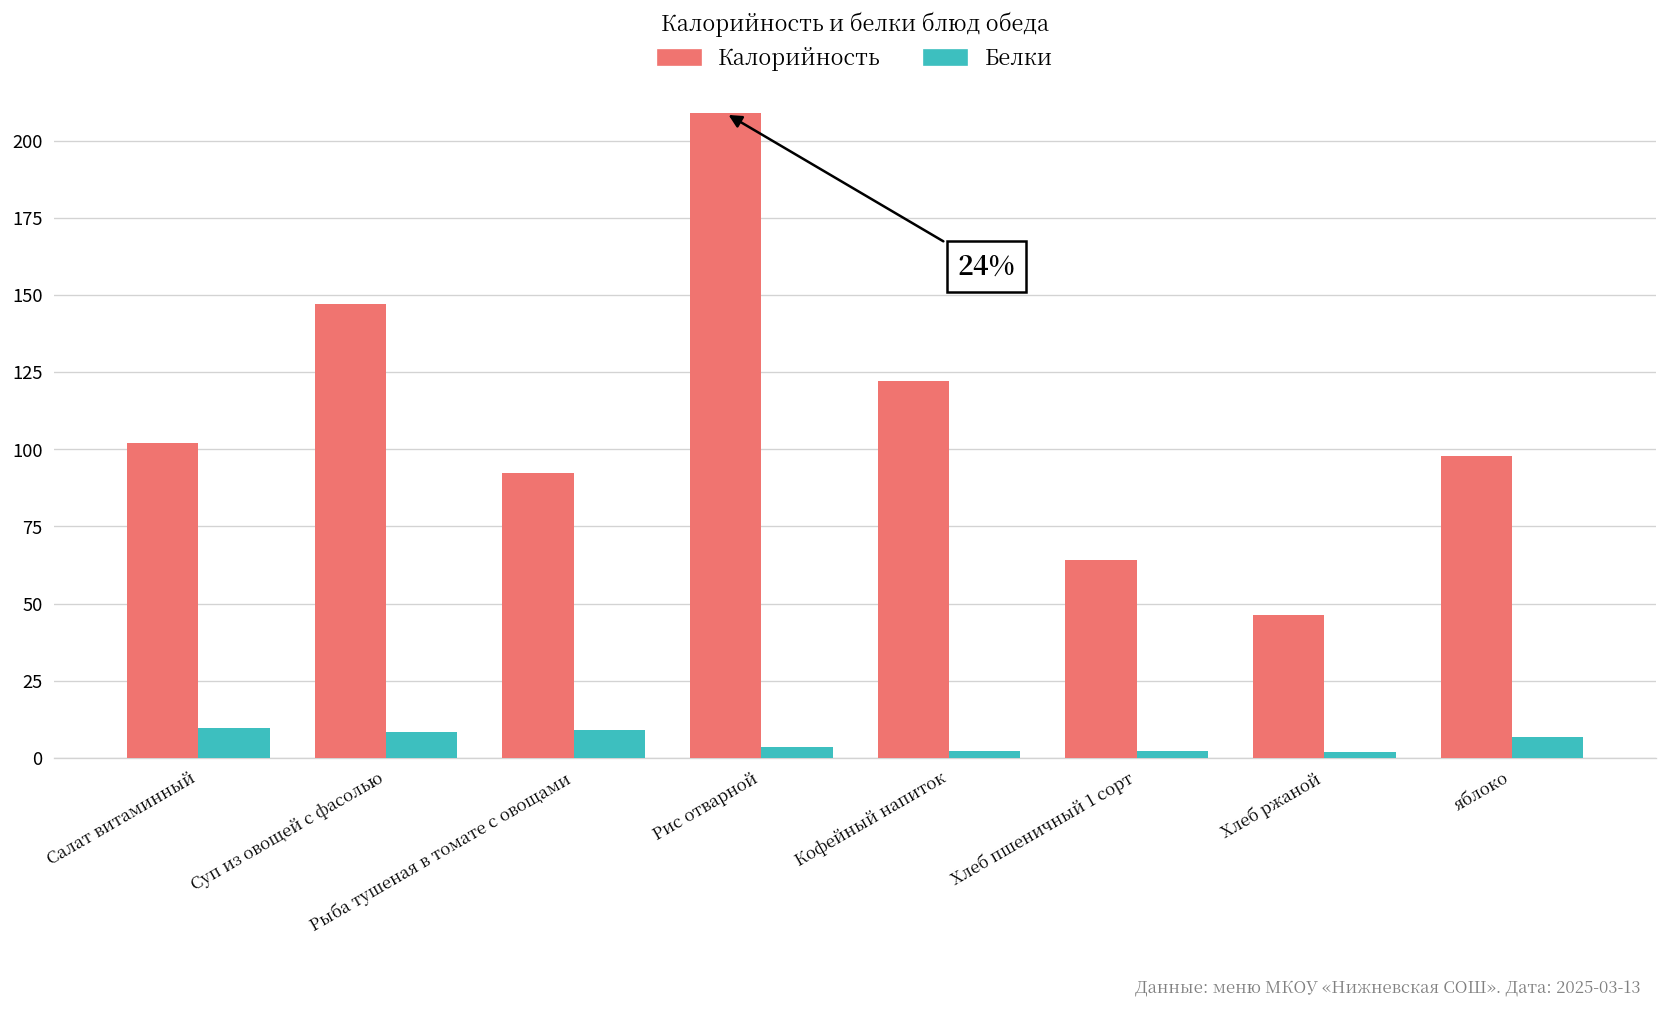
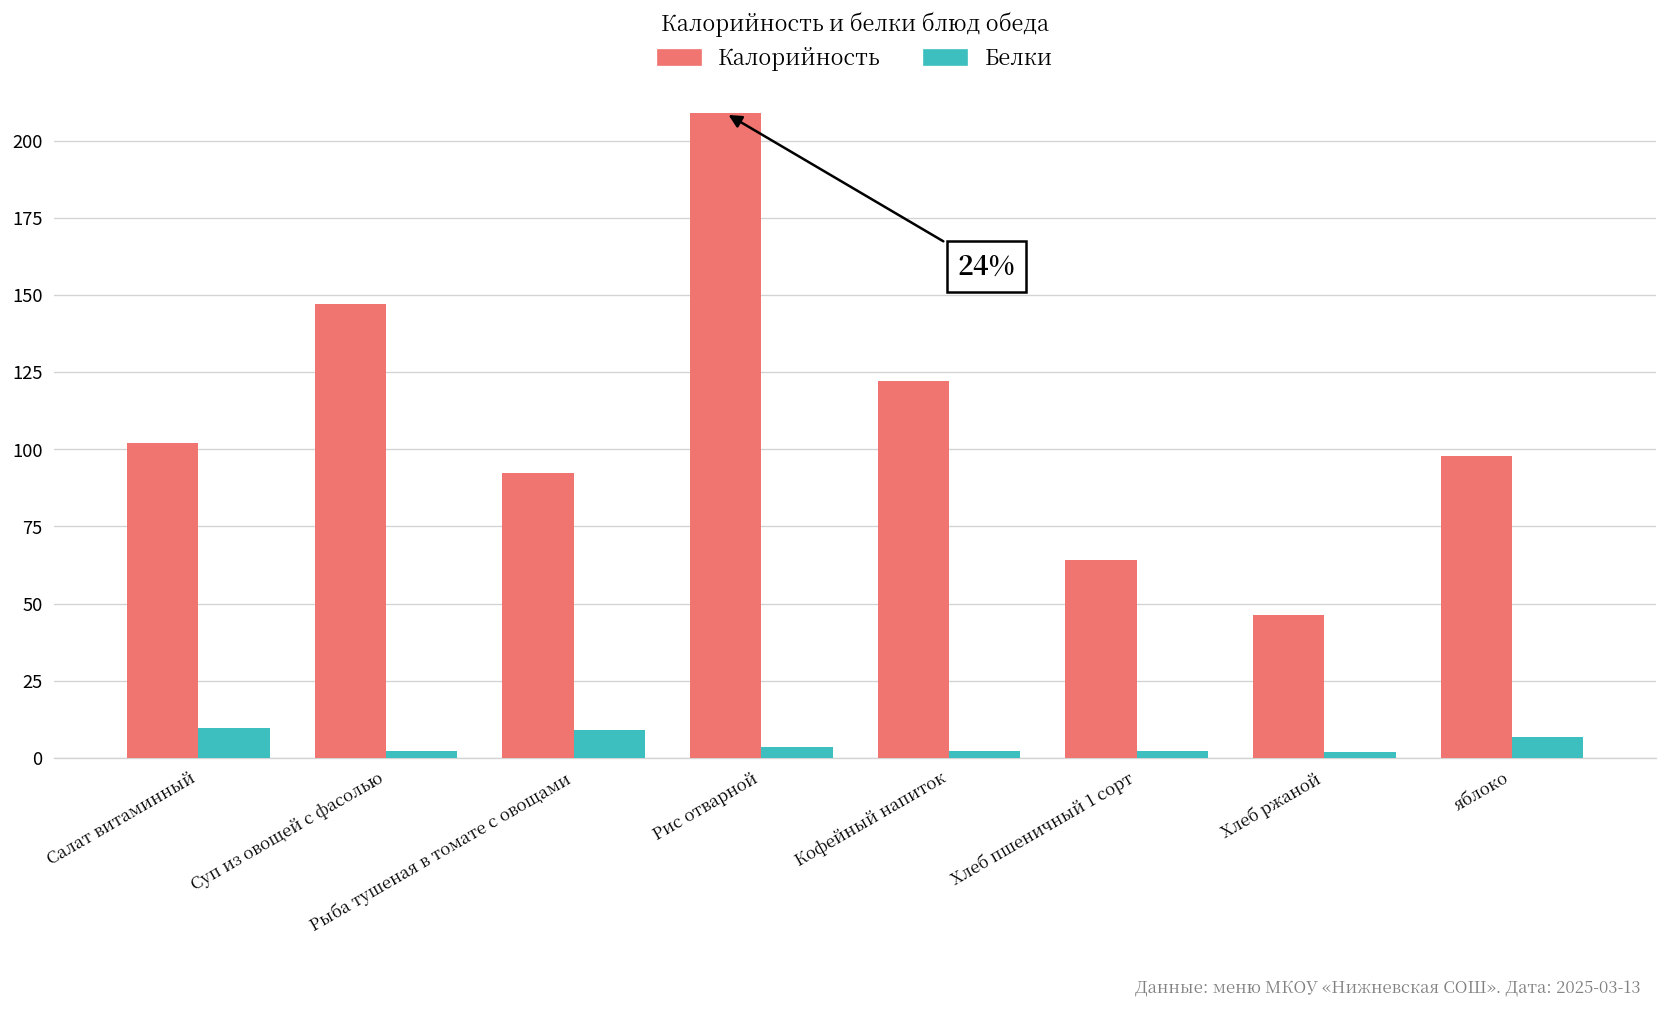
Белки, Суп из овощей с фасолью: 8 -> 2
